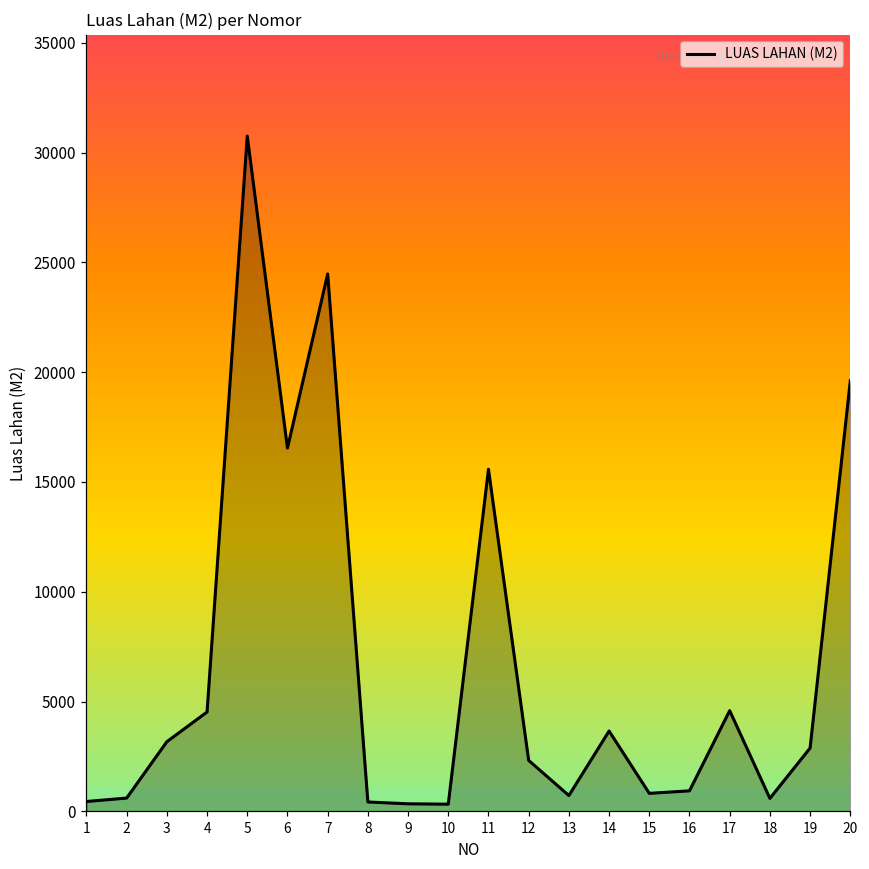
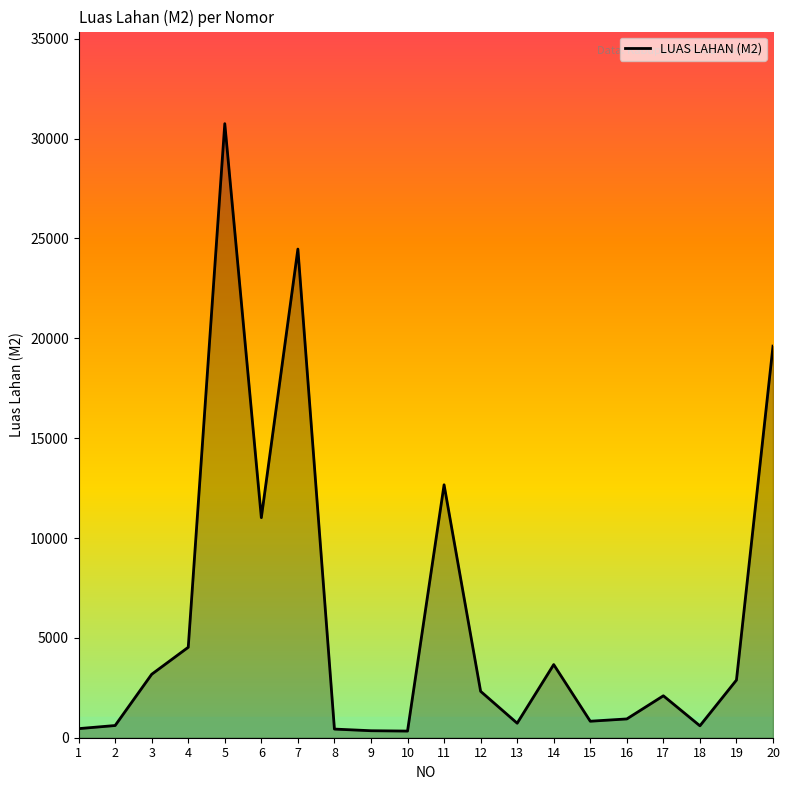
6: 16500 -> 11000
11: 15600 -> 12700
17: 4600 -> 2100
